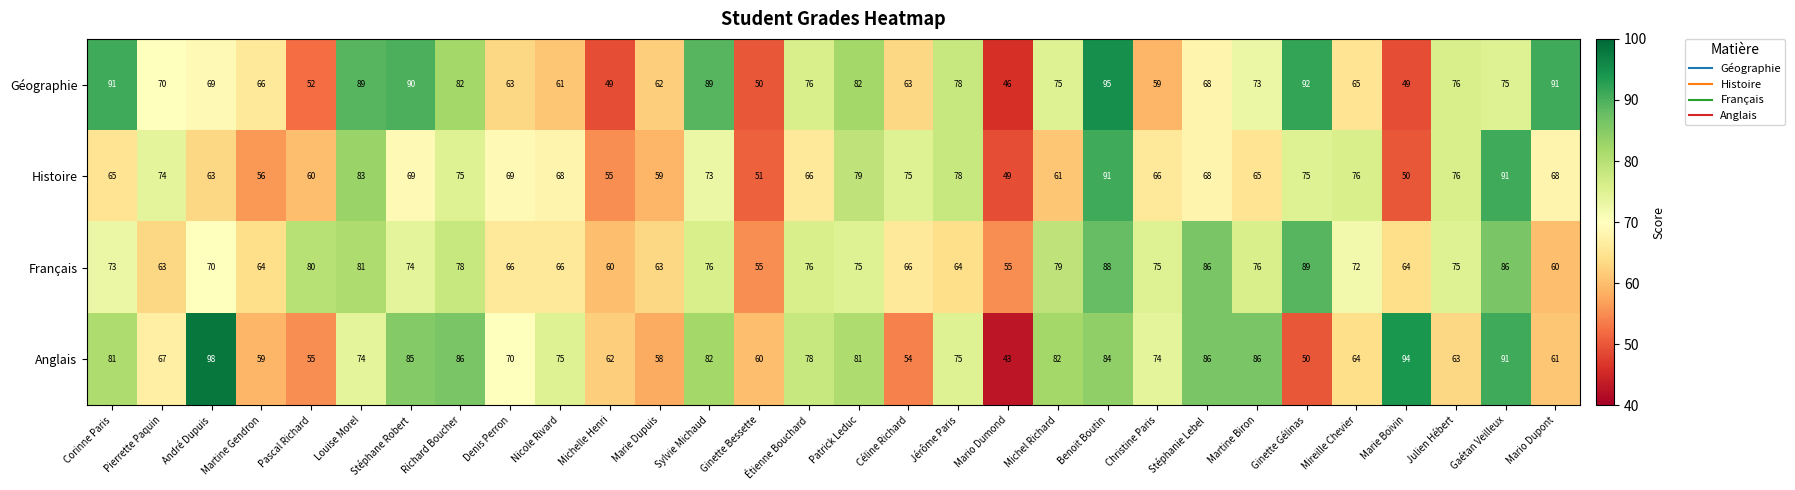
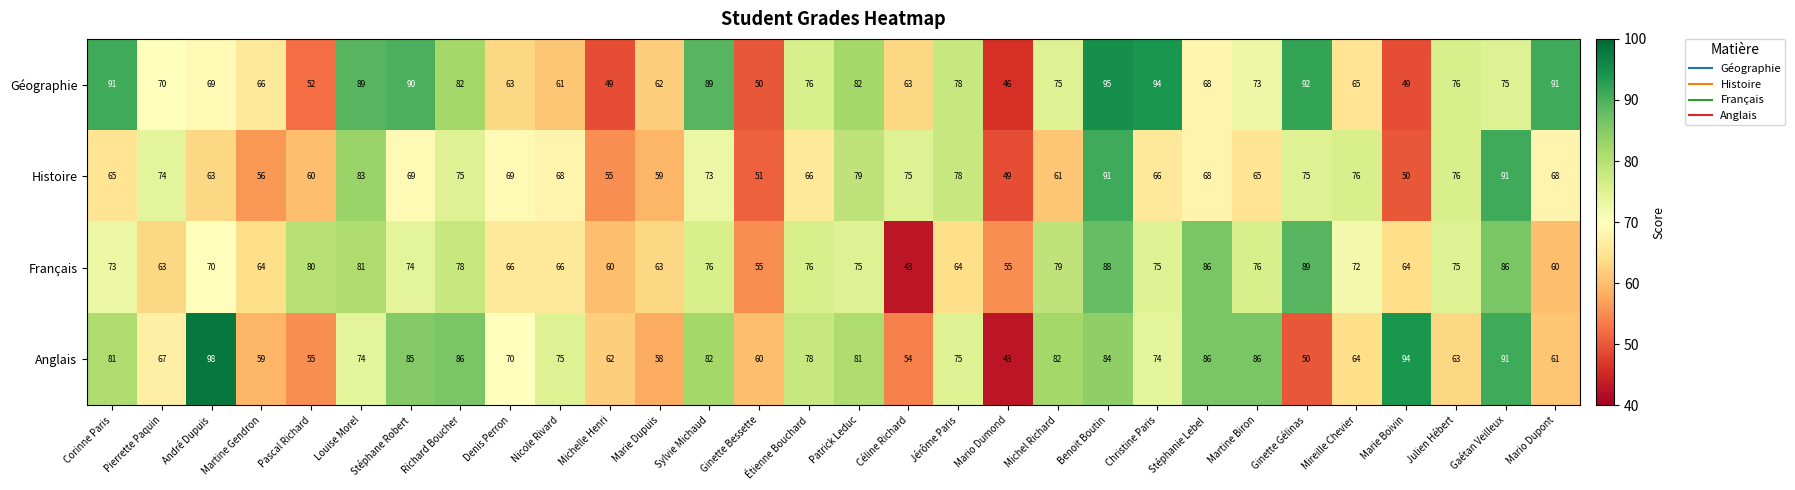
Géographie, Christine Paris: 59 -> 94
Français, Céline Richard: 66 -> 43
